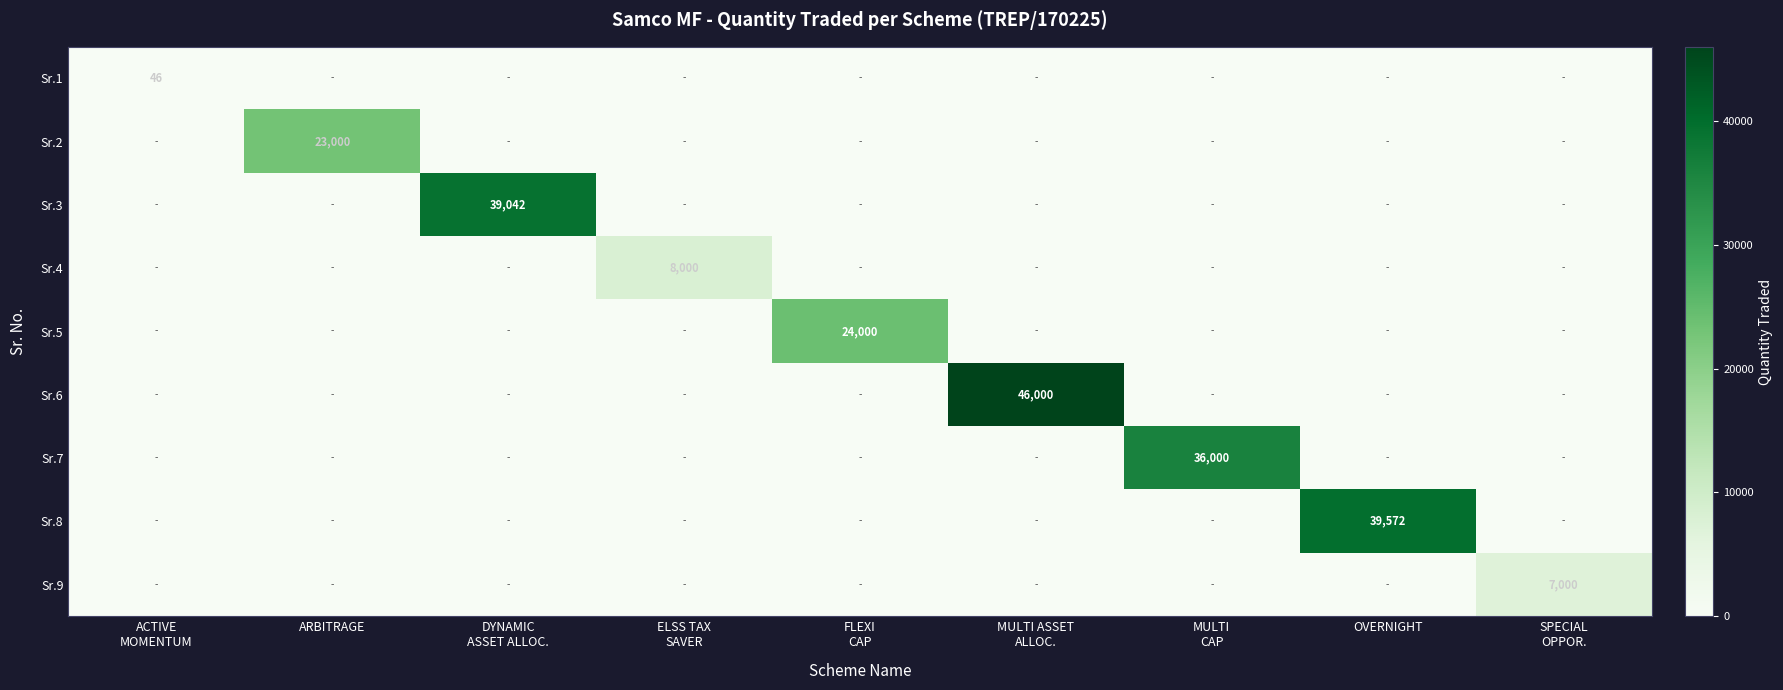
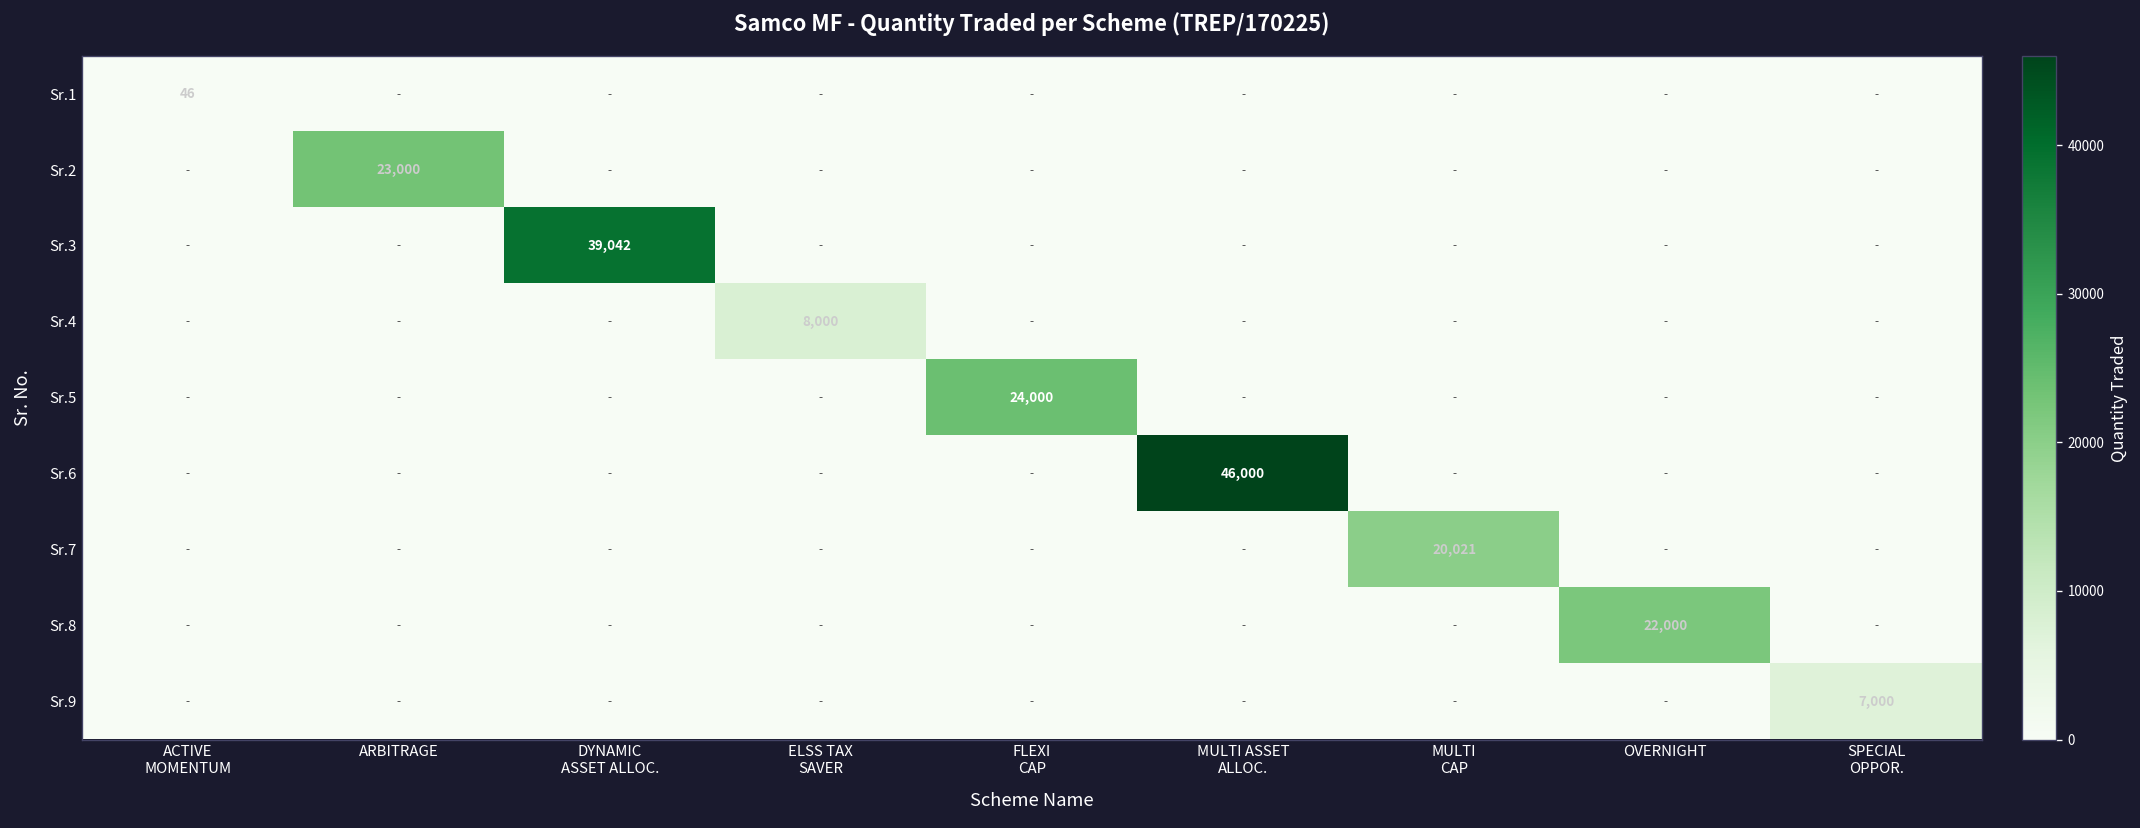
Sr.7, MULTI CAP: 36,000 -> 20,021
Sr.8, OVERNIGHT: 39,572 -> 22,000
